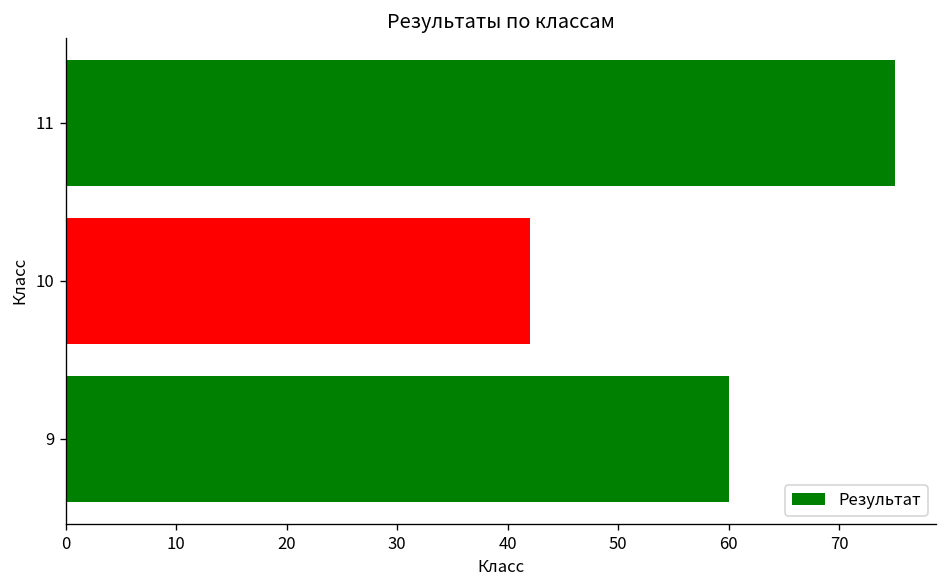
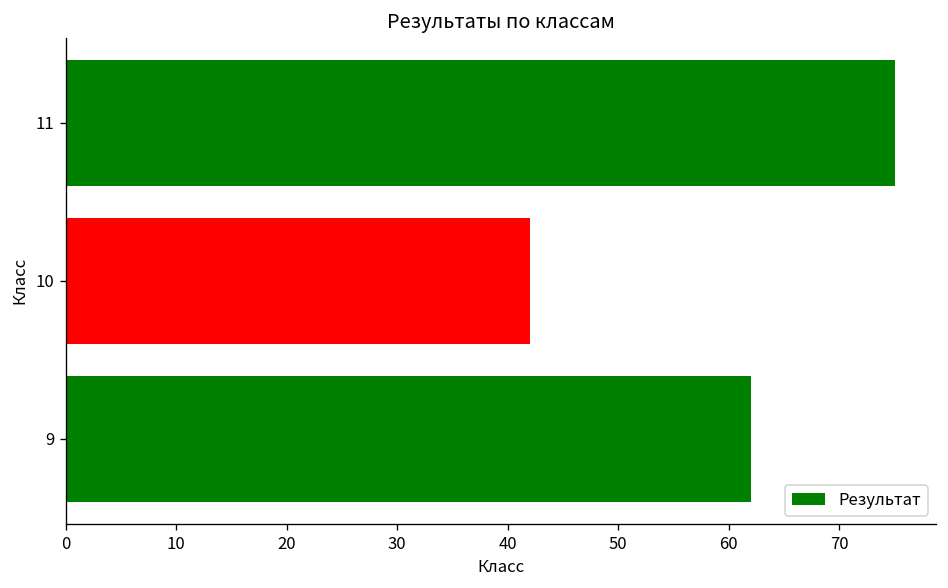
9: 60 -> 62
